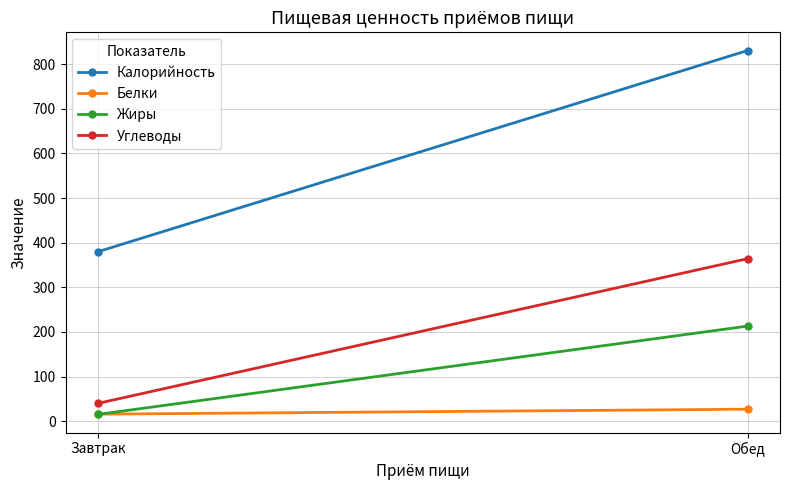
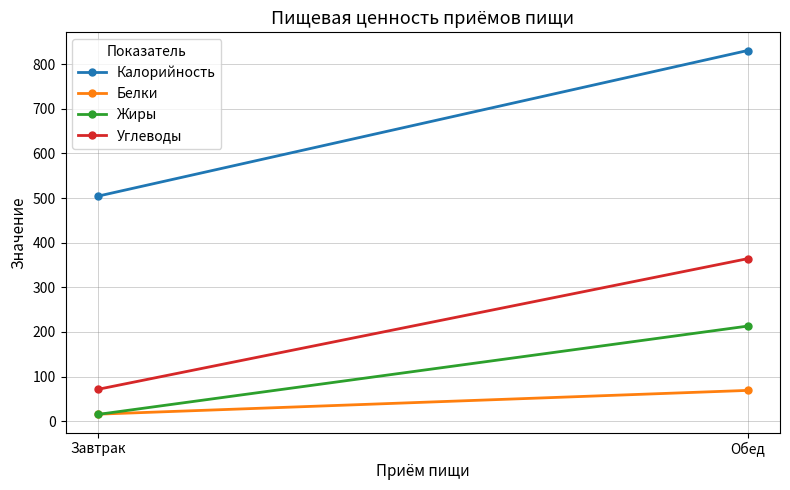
Калорийность, Завтрак: 380 -> 500
Углеводы, Завтрак: 40 -> 70
Белки, Обед: 30 -> 70
